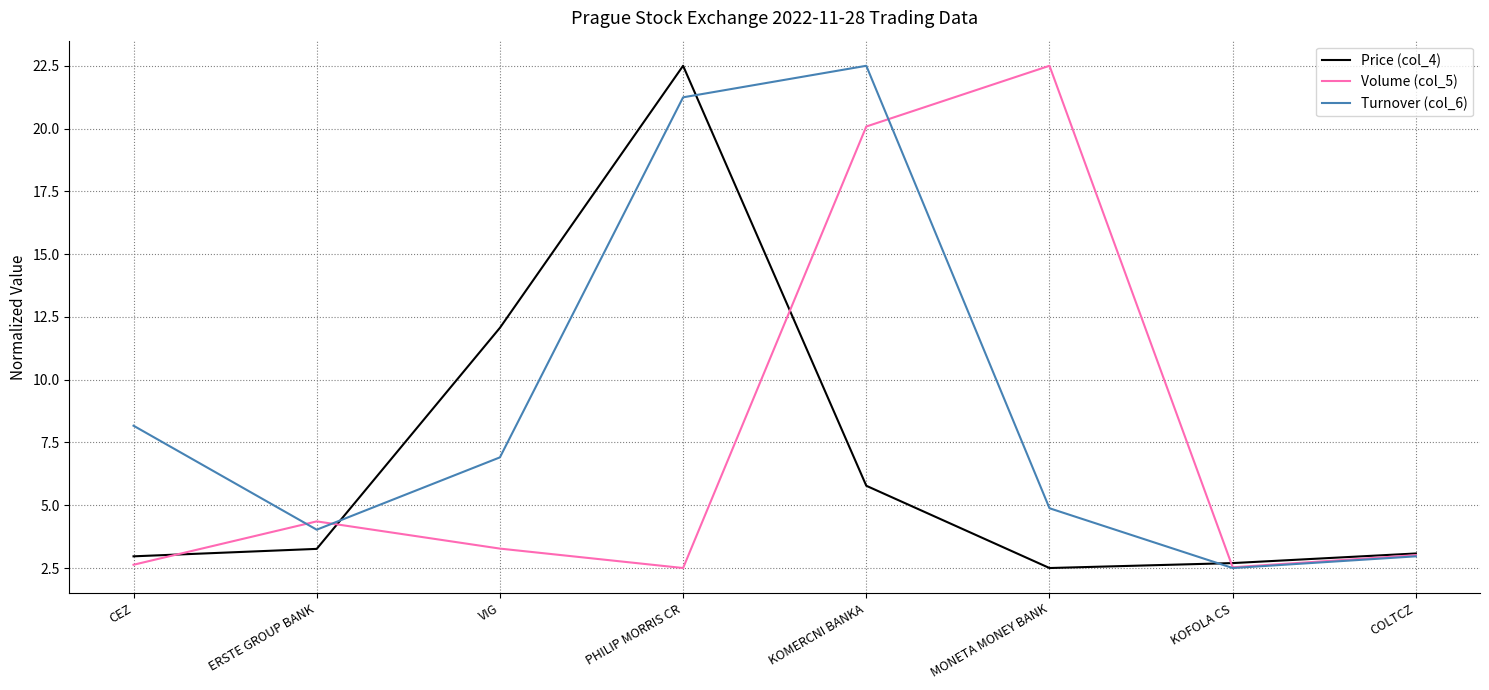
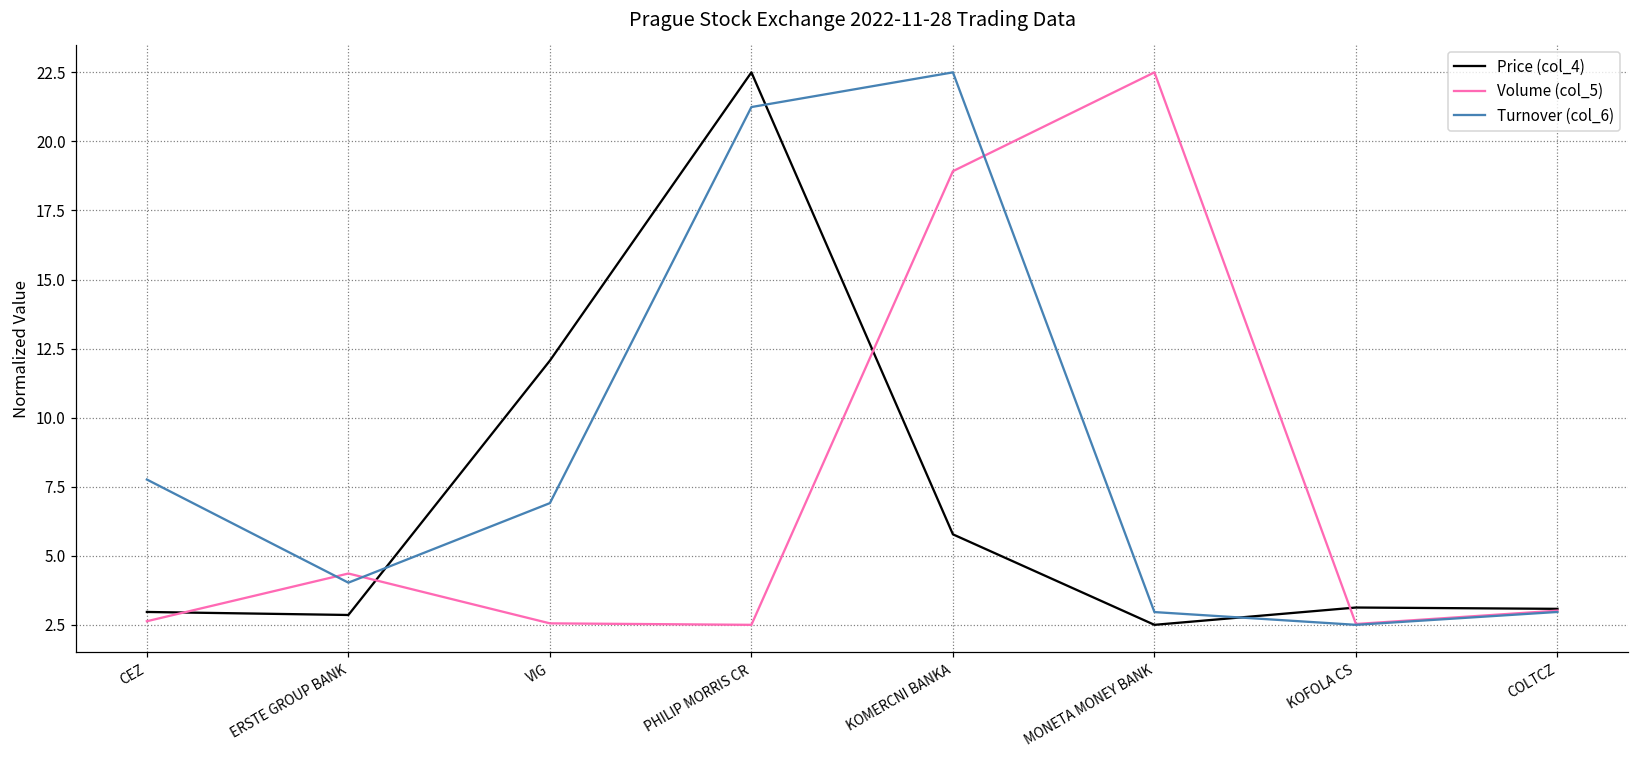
Turnover (col_6), CEZ: 8.2 -> 7.8
Price (col_4), ERSTE GROUP BANK: 3.3 -> 2.9
Volume (col_5), VIG: 3.3 -> 2.6
Volume (col_5), KOMERCNI BANKA: 20.1 -> 18.9
Turnover (col_6), MONETA MONEY BANK: 4.9 -> 3.0
Price (col_4), KOFOLA CS: 2.7 -> 3.1
